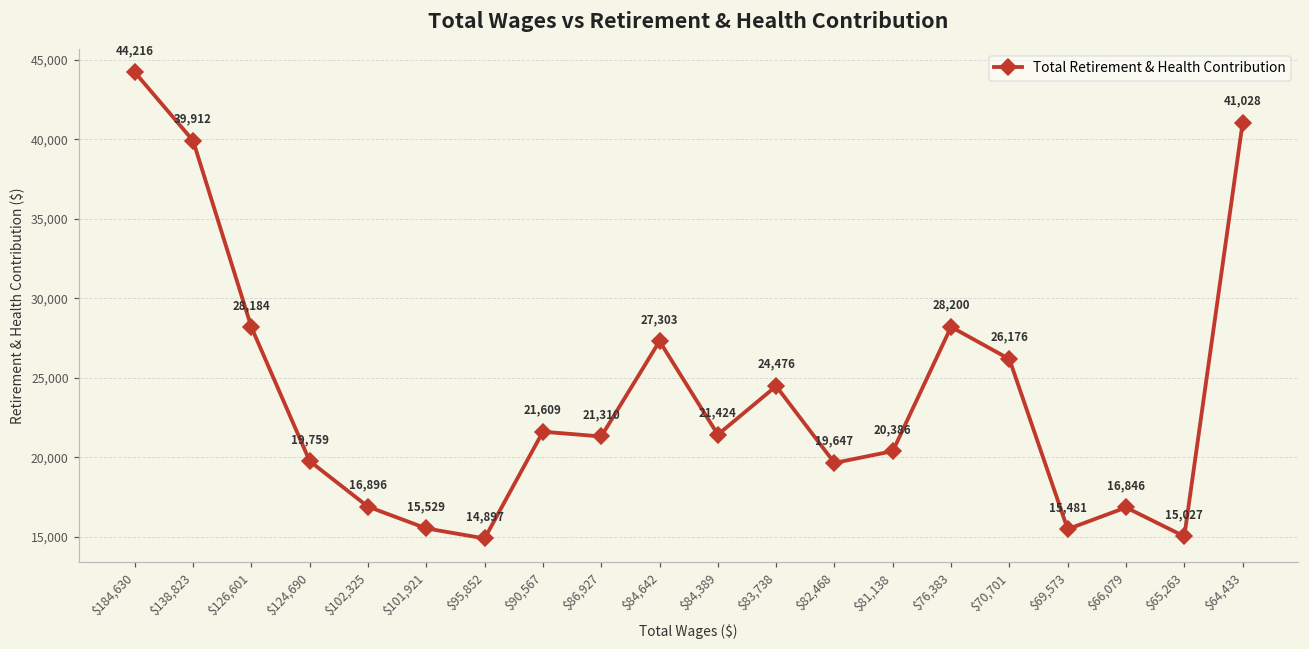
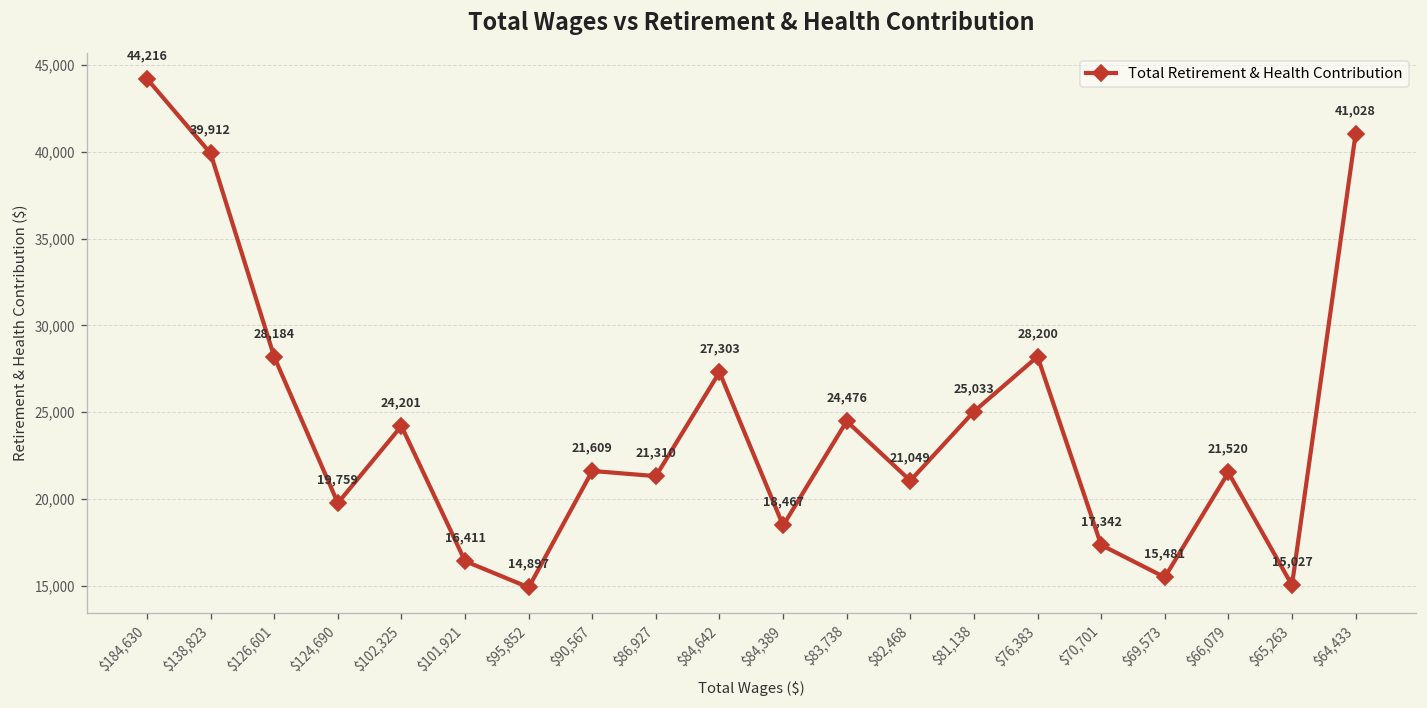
$102,325: 16,896 -> 24,201
$101,921: 15,529 -> 16,411
$84,389: 21,424 -> 18,467
$82,468: 19,647 -> 21,049
$81,138: 20,386 -> 25,033
$70,701: 26,176 -> 17,342
$66,079: 16,846 -> 21,520
